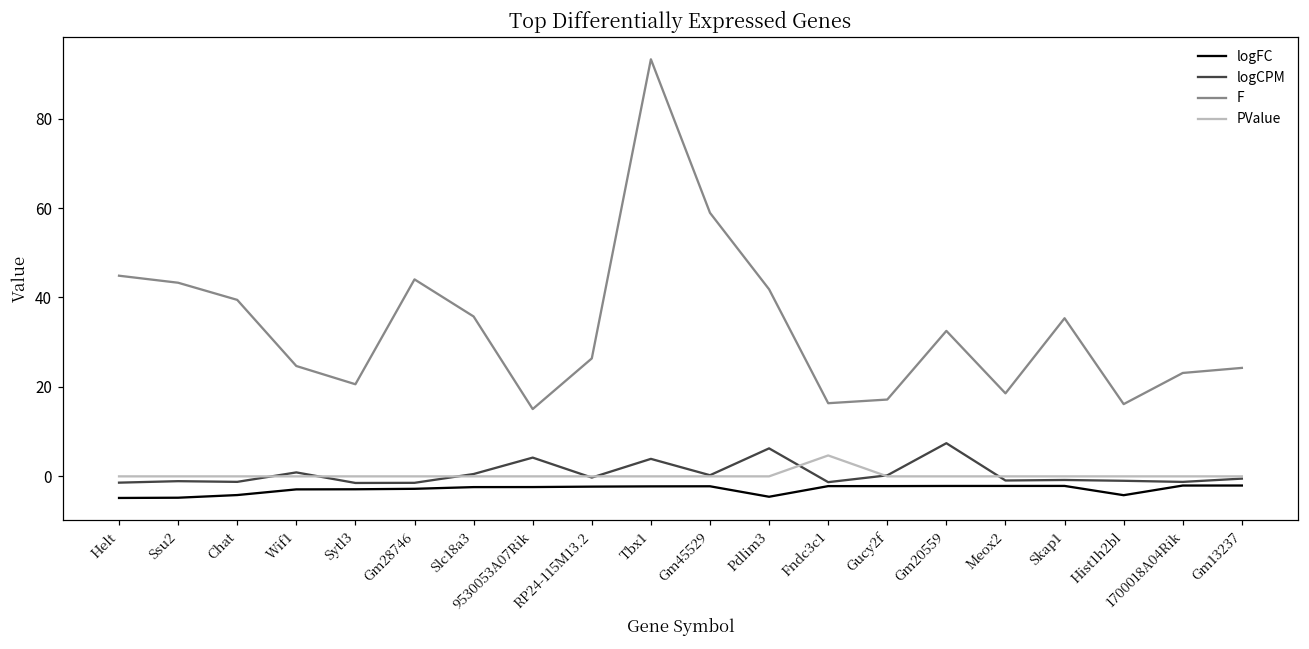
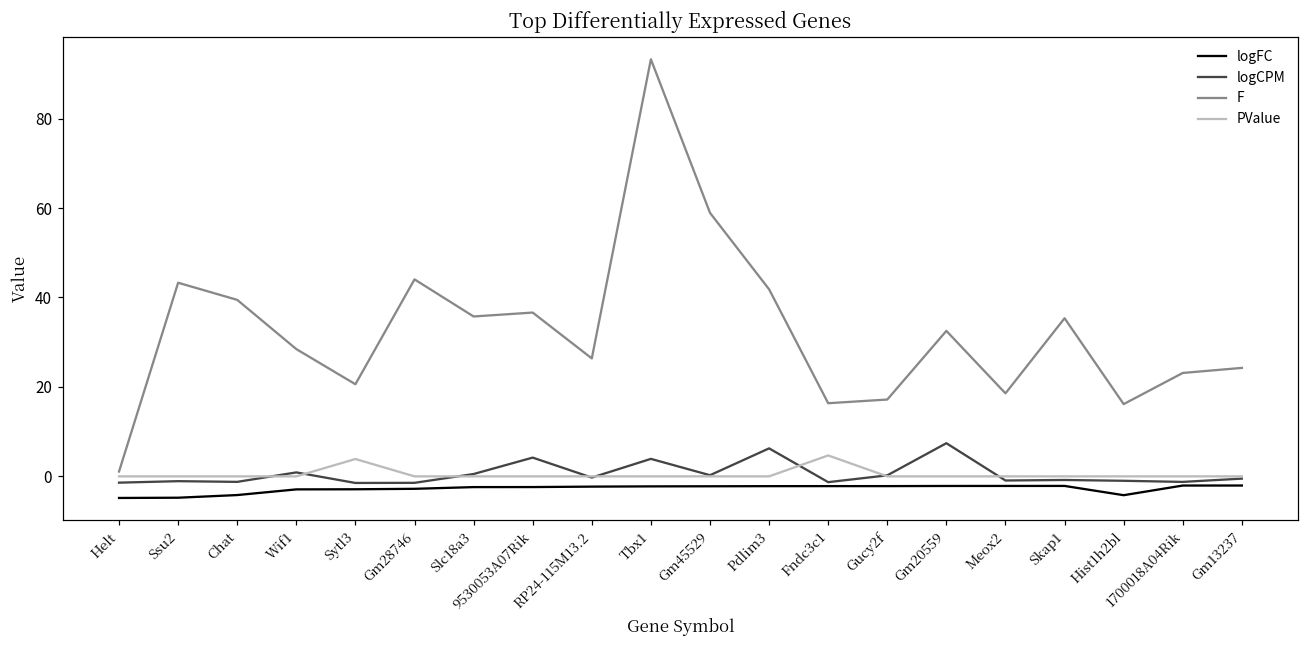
F, Helt: 45 -> 1
F, Wif1: 25 -> 28
PValue, Sytl3: 0 -> 4
F, 9530053A07Rik: 15 -> 37
logFC, Pdlim3: -5 -> -2
